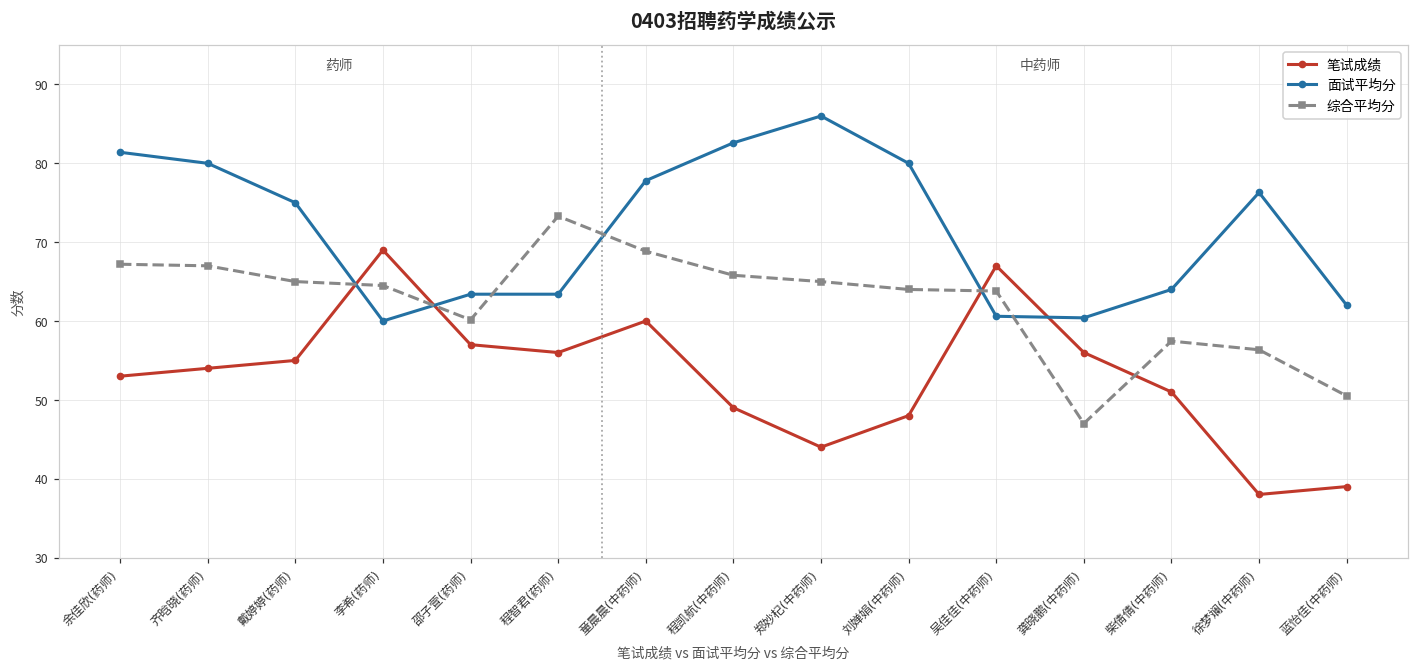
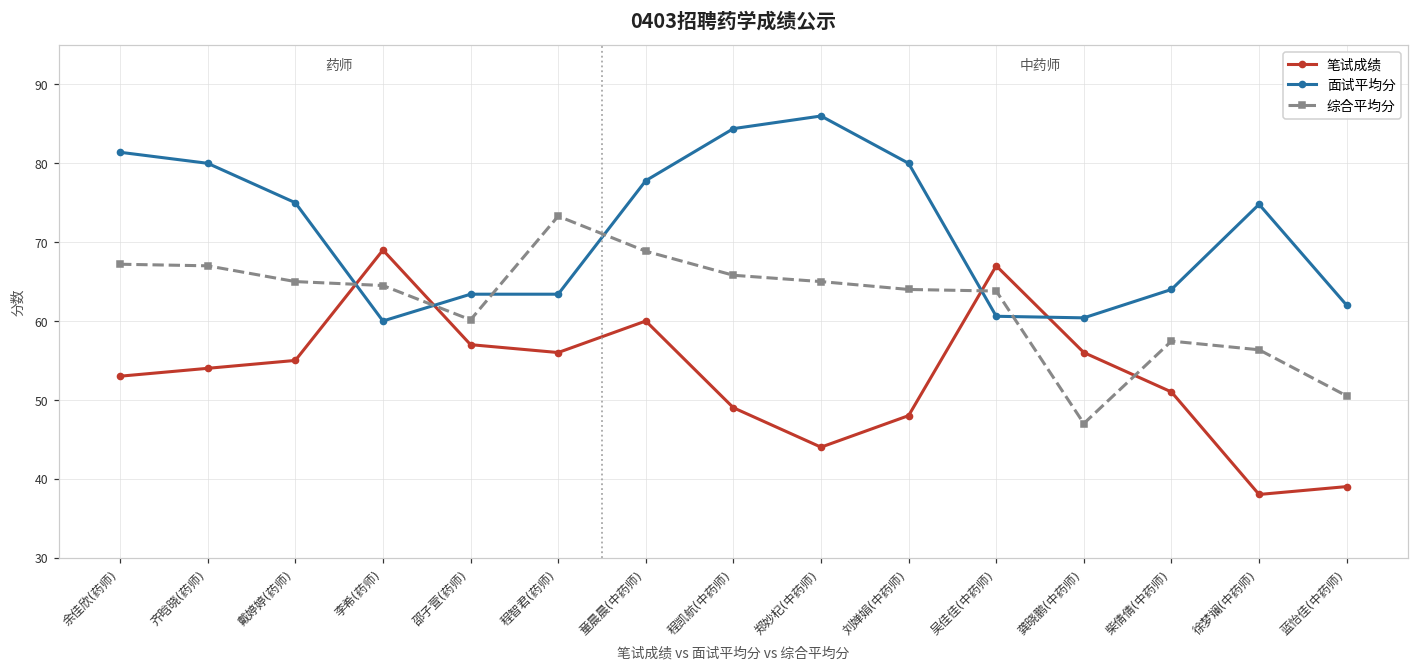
面试平均分, 程凯航(中药师): 83 -> 84
面试平均分, 徐梦斓(中药师): 76 -> 75
